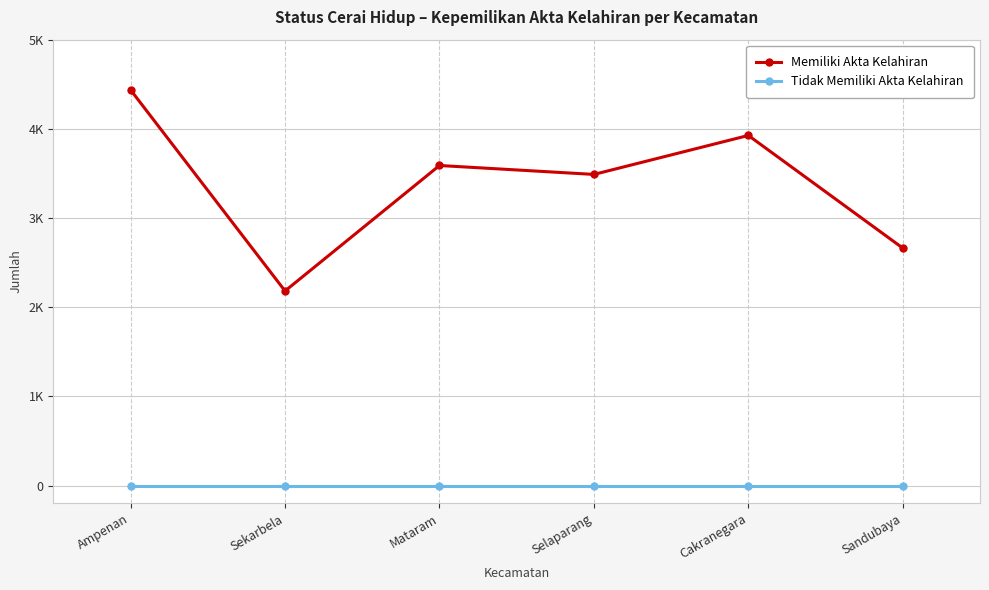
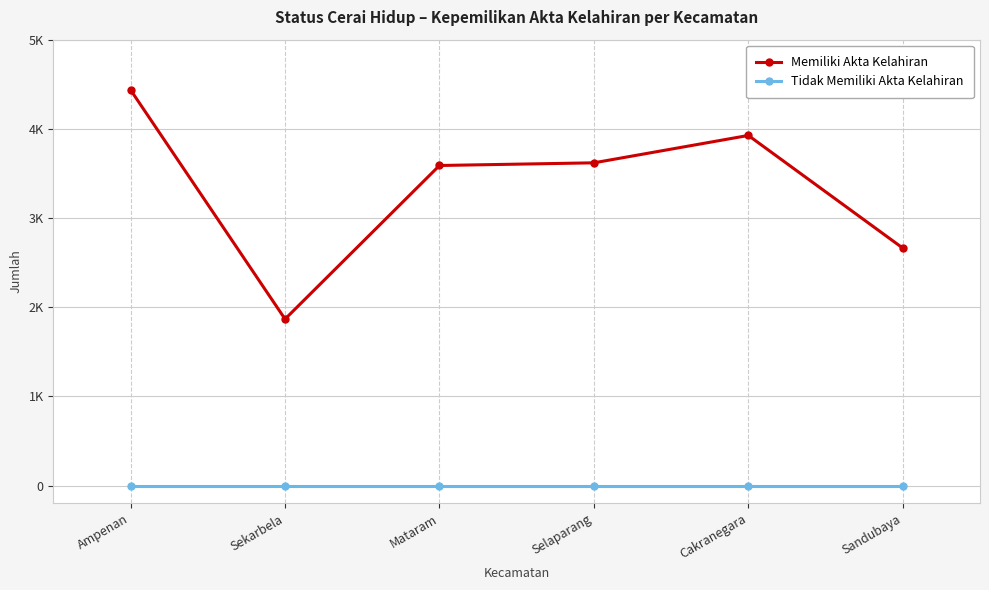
Memiliki Akta Kelahiran, Sekarbela: 2200 -> 1900
Memiliki Akta Kelahiran, Selaparang: 3500 -> 3600
